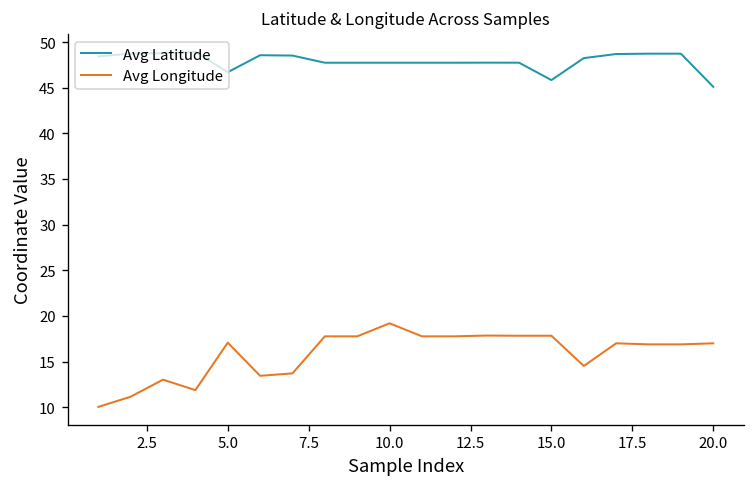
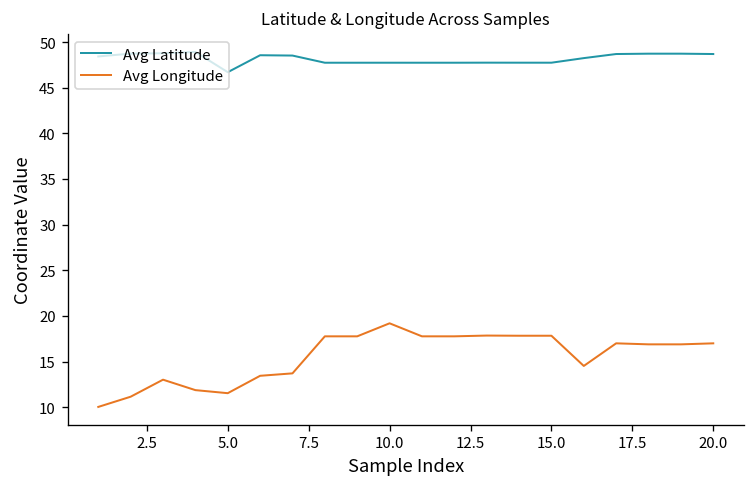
Avg Longitude, 5.0: 17 -> 12
Avg Latitude, 15.0: 46 -> 48
Avg Latitude, 20.0: 45 -> 49
